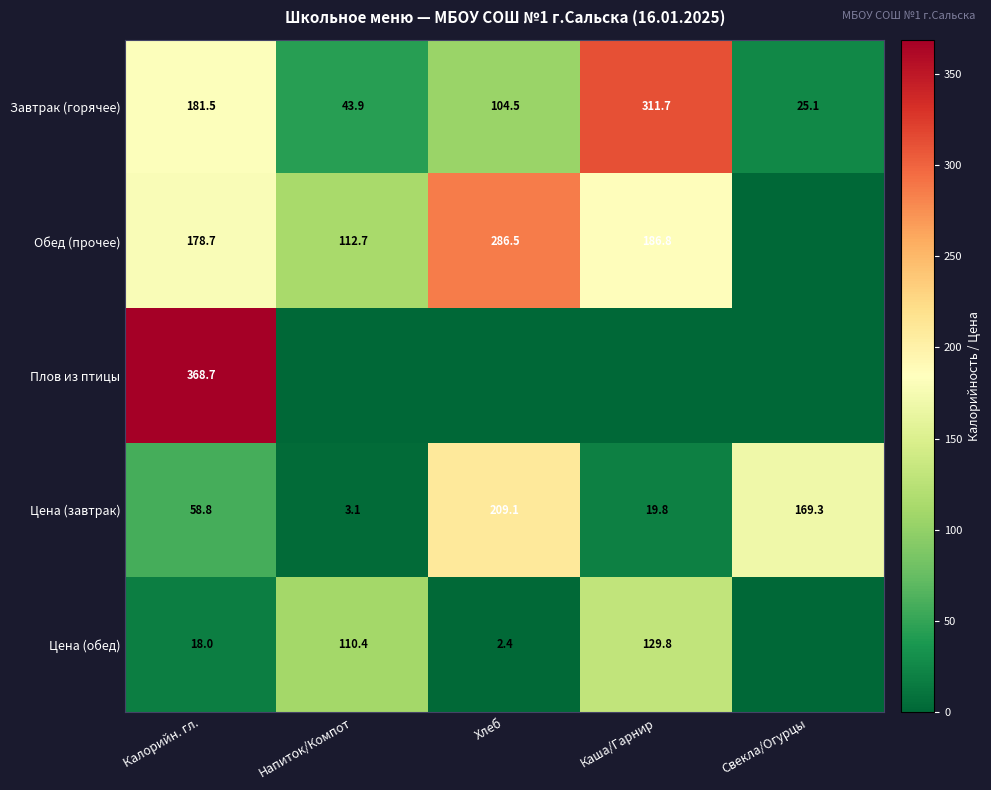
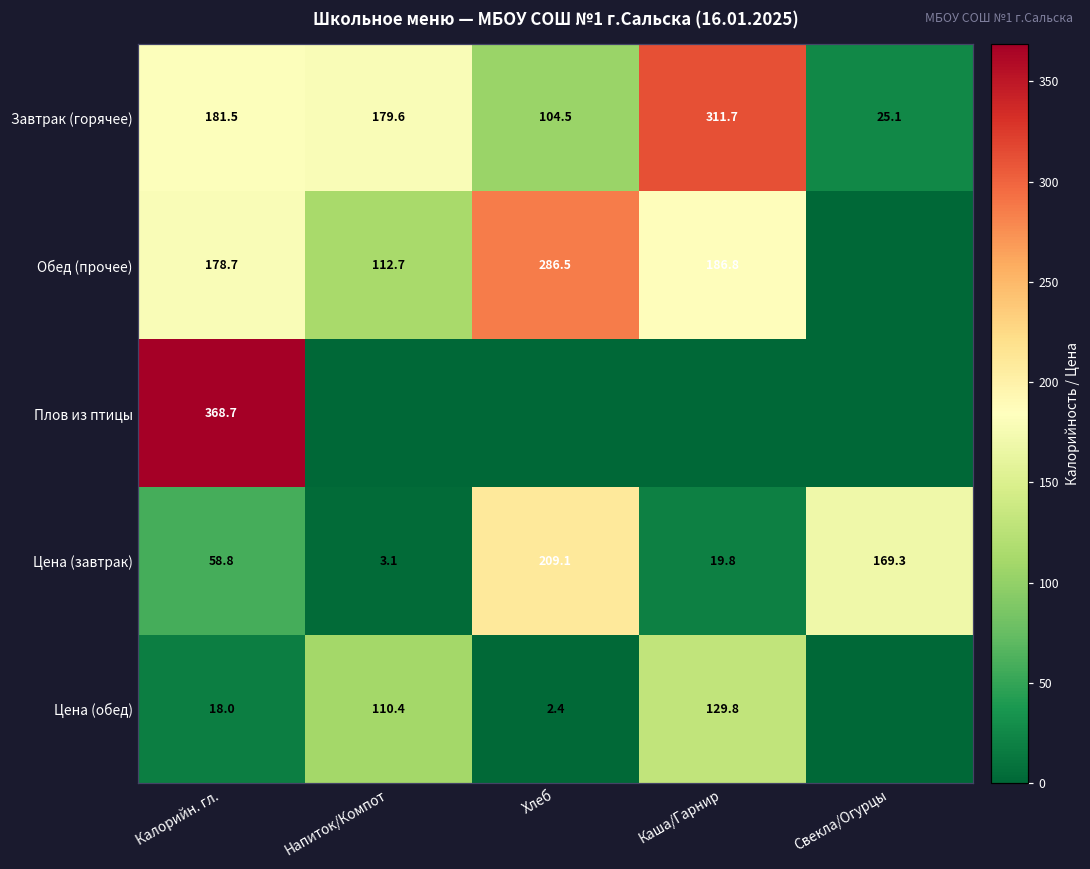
Завтрак (горячее), Напиток/Компот: 43.9 -> 179.6
